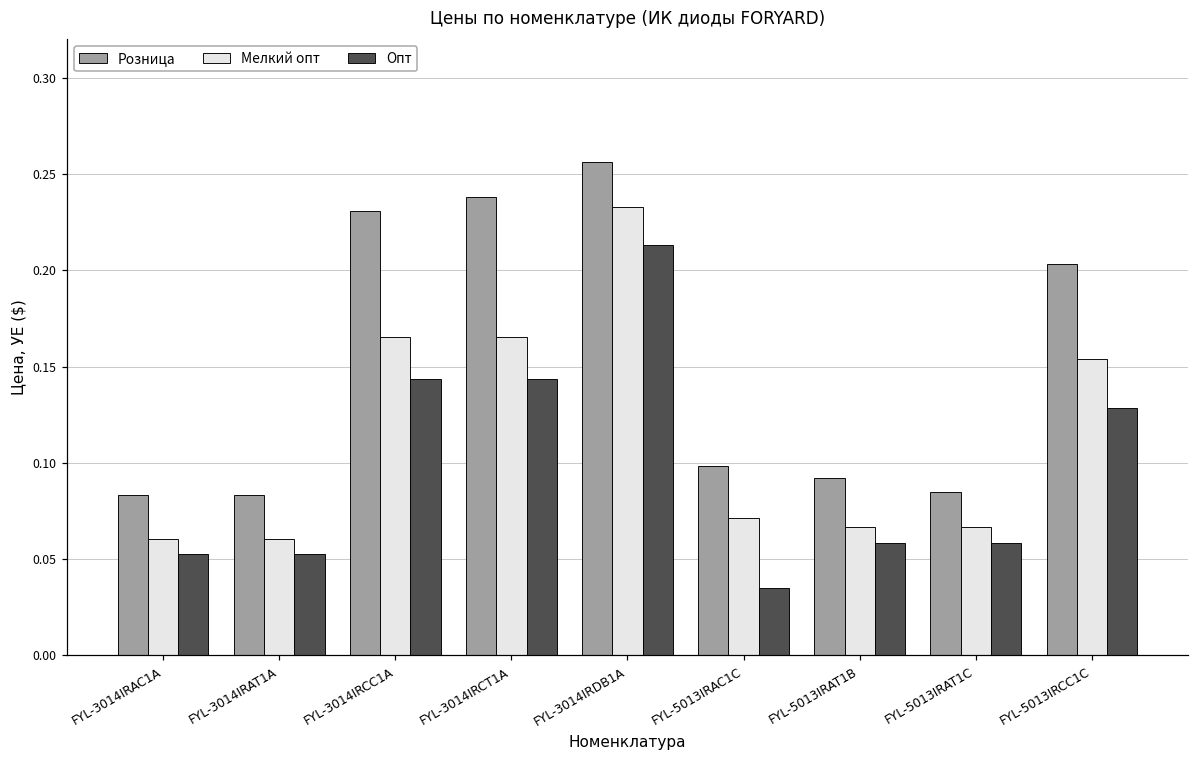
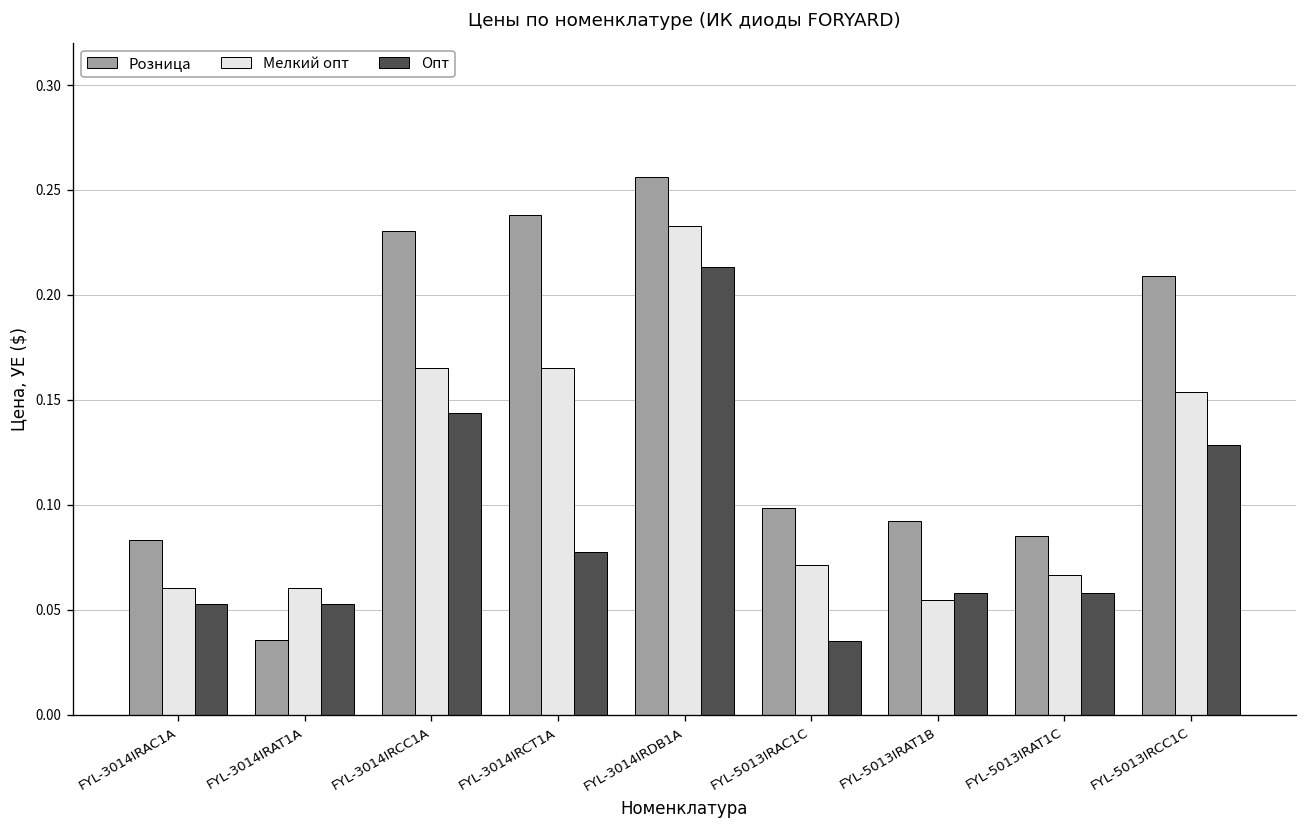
Розница, FYL-3014IRAT1A: 0.083 -> 0.035
Опт, FYL-3014IRCT1A: 0.144 -> 0.078
Мелкий опт, FYL-5013IRAT1B: 0.067 -> 0.055
Розница, FYL-5013IRCC1C: 0.203 -> 0.209
